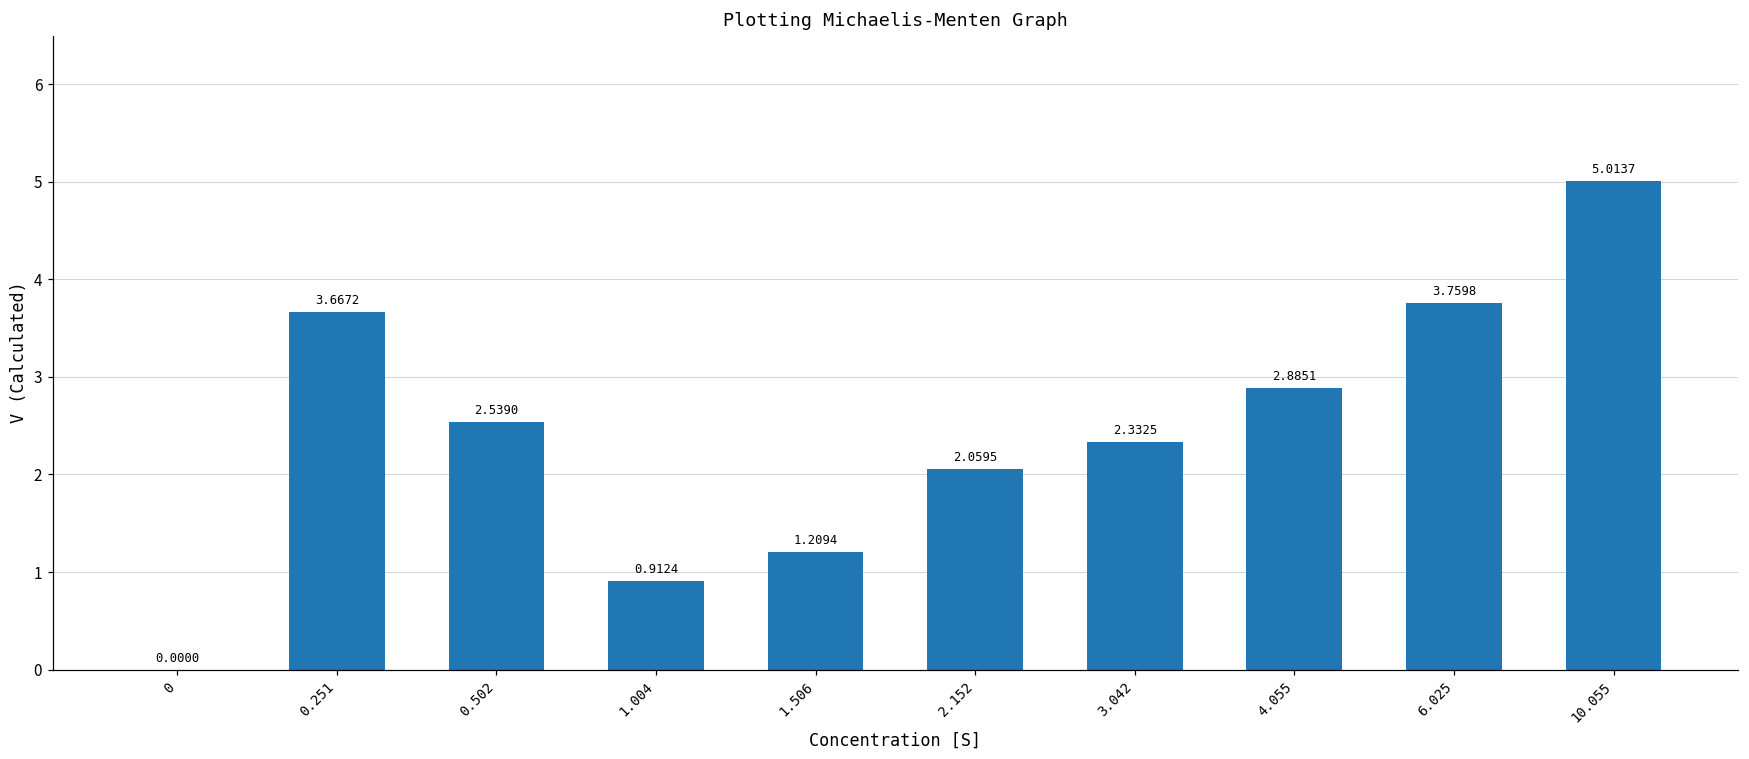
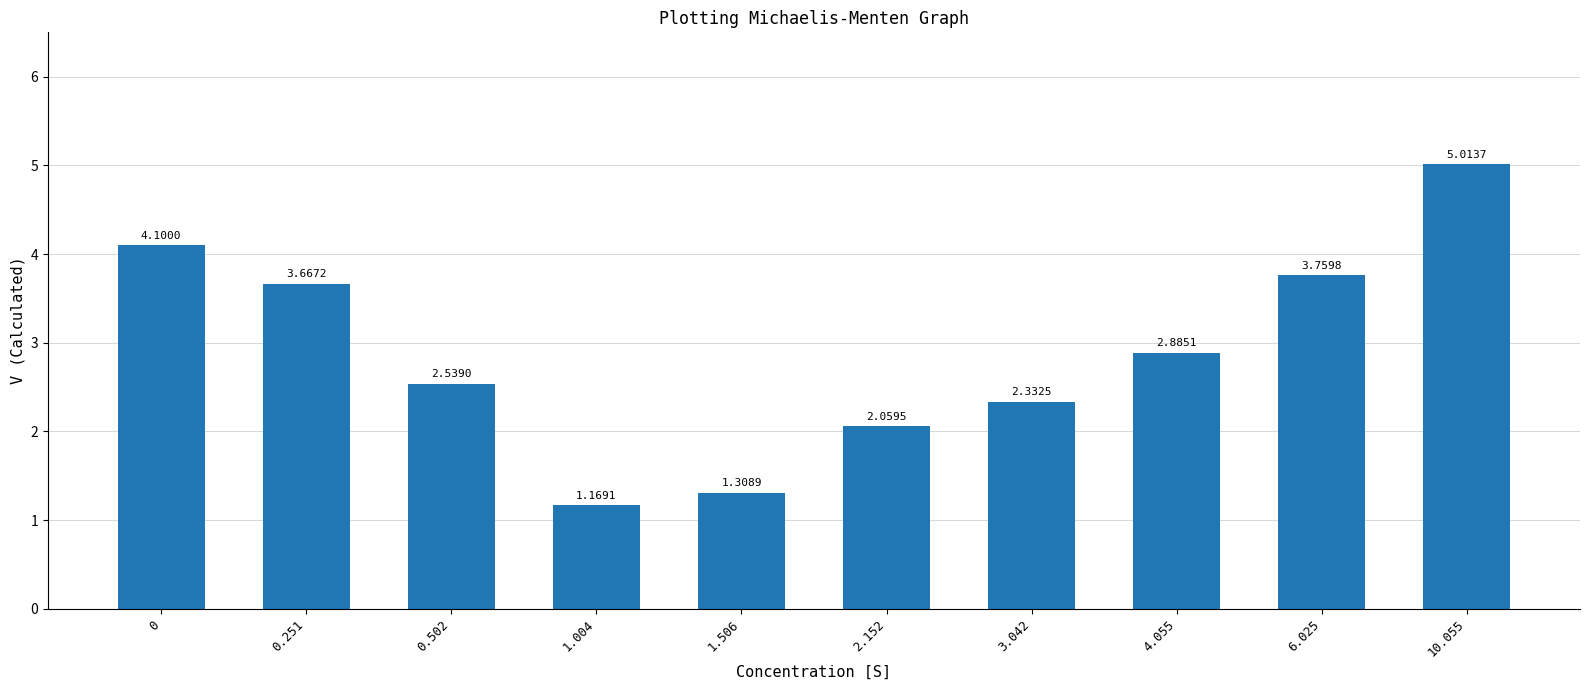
0: 0.0000 -> 4.1000
1.004: 0.9124 -> 1.1691
1.506: 1.2094 -> 1.3089
